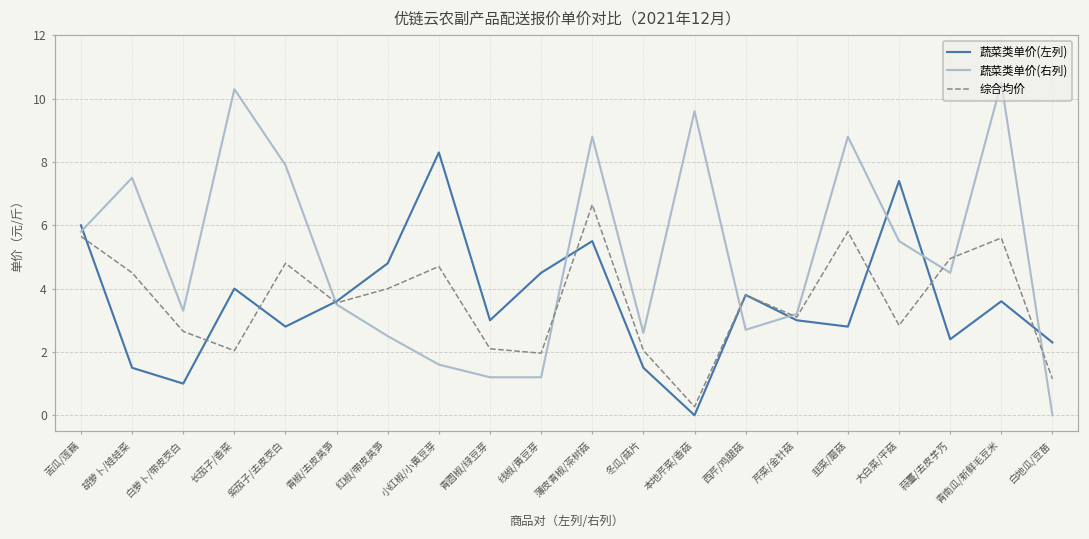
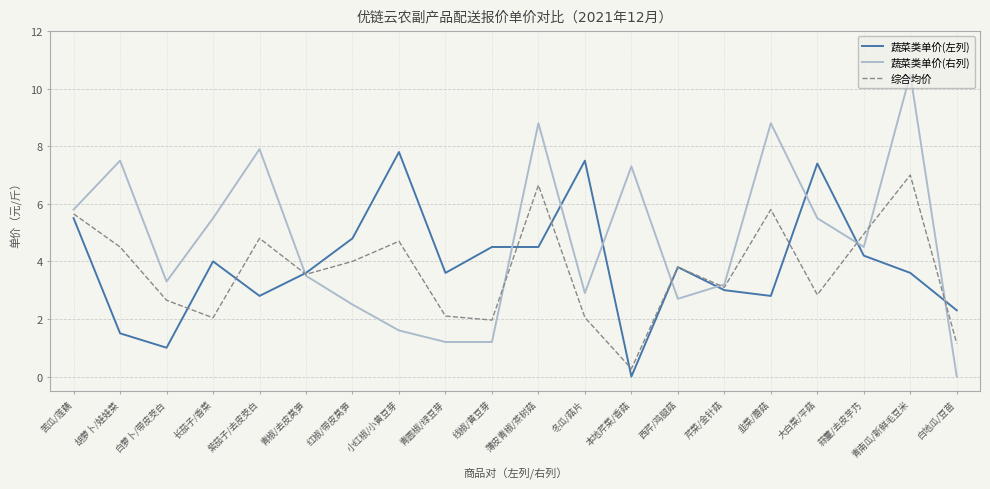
蔬菜类单价(左列), 苦瓜/莲藕: 6.0 -> 5.5
蔬菜类单价(右列), 长茄子/香菜: 10.3 -> 5.5
蔬菜类单价(左列), 小红椒/小黄豆芽: 8.3 -> 7.8
蔬菜类单价(左列), 青圆椒/绿豆芽: 3.0 -> 3.6
蔬菜类单价(左列), 薄皮青椒/茶树菇: 5.5 -> 4.5
蔬菜类单价(左列), 冬瓜/菇片: 1.5 -> 7.5
蔬菜类单价(右列), 冬瓜/菇片: 2.6 -> 2.9
蔬菜类单价(右列), 本地芹菜/香菇: 9.6 -> 7.3
蔬菜类单价(左列), 蒜薹/去皮芋艿: 2.4 -> 4.2
综合均价, 青南瓜/新鲜毛豆米: 5.6 -> 7.0
